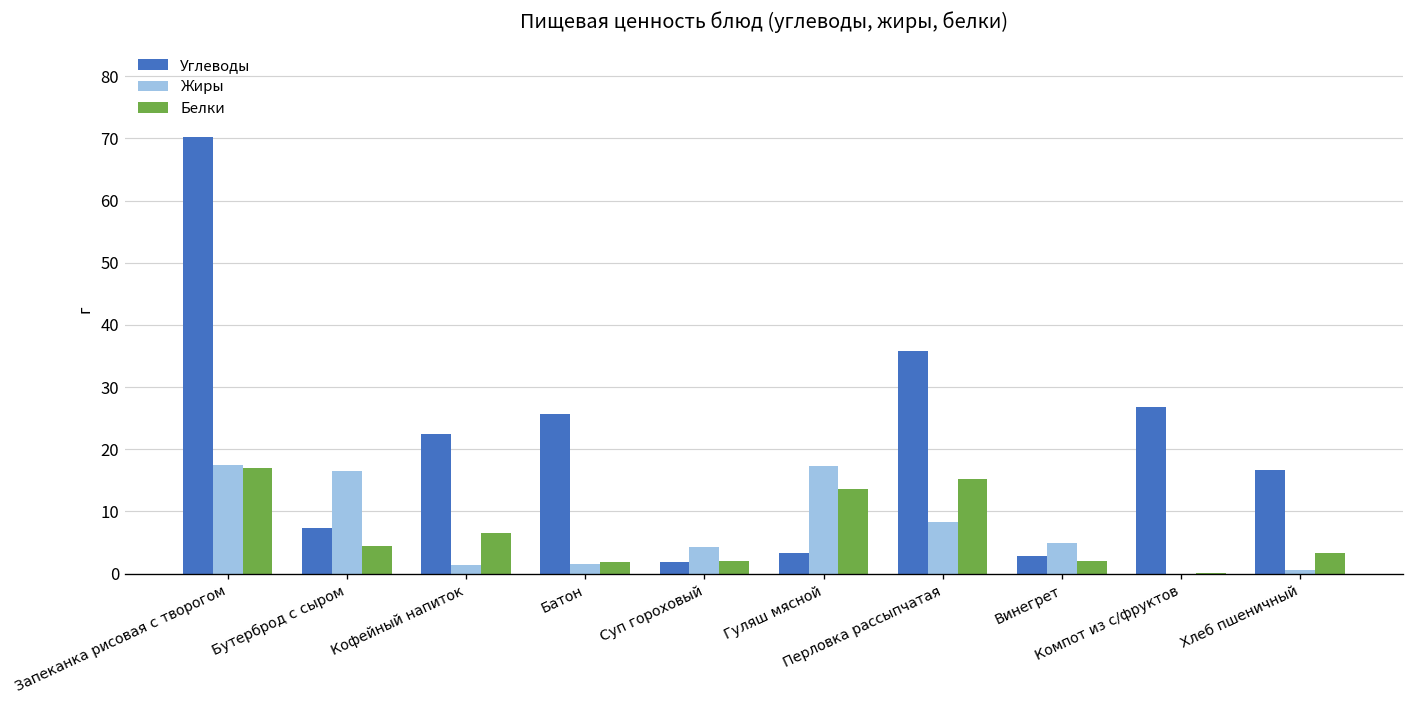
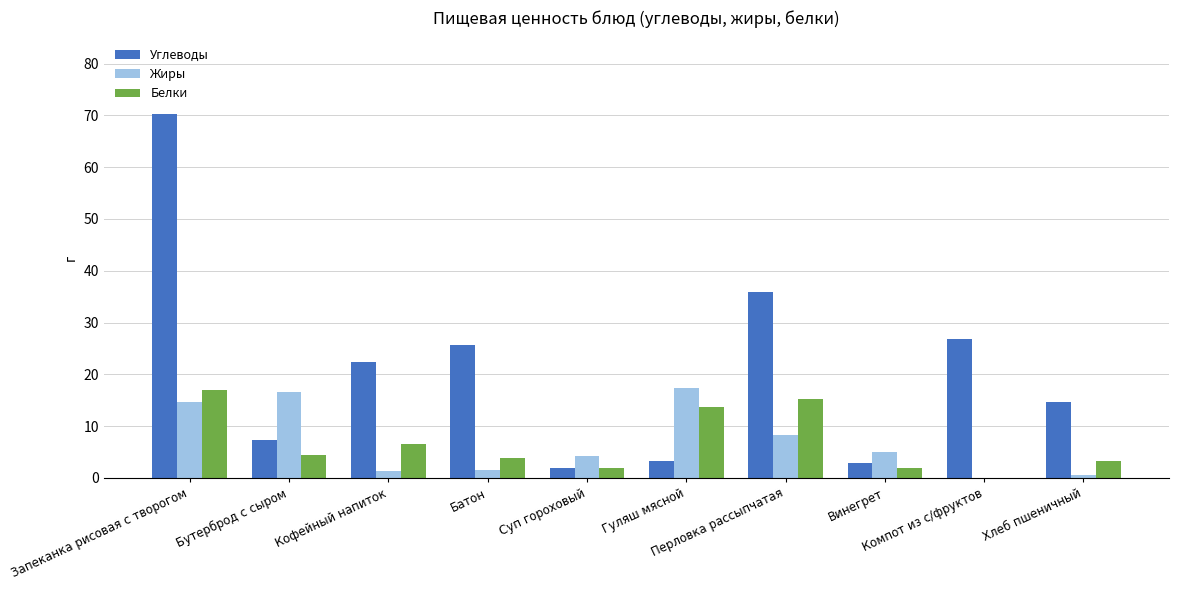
Жиры, Запеканка рисовая с творогом: 17 -> 15
Белки, Батон: 2 -> 4
Углеводы, Хлеб пшеничный: 17 -> 15
